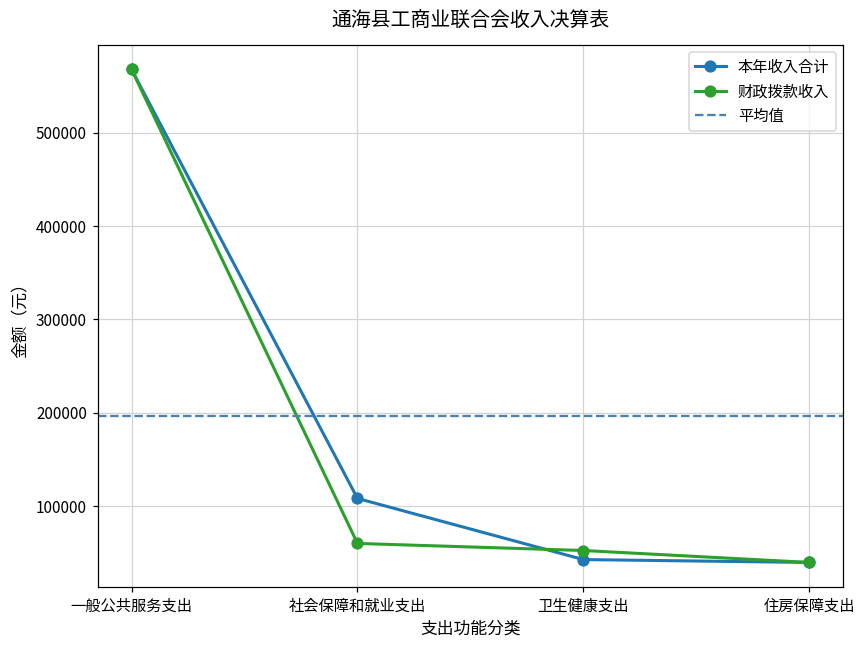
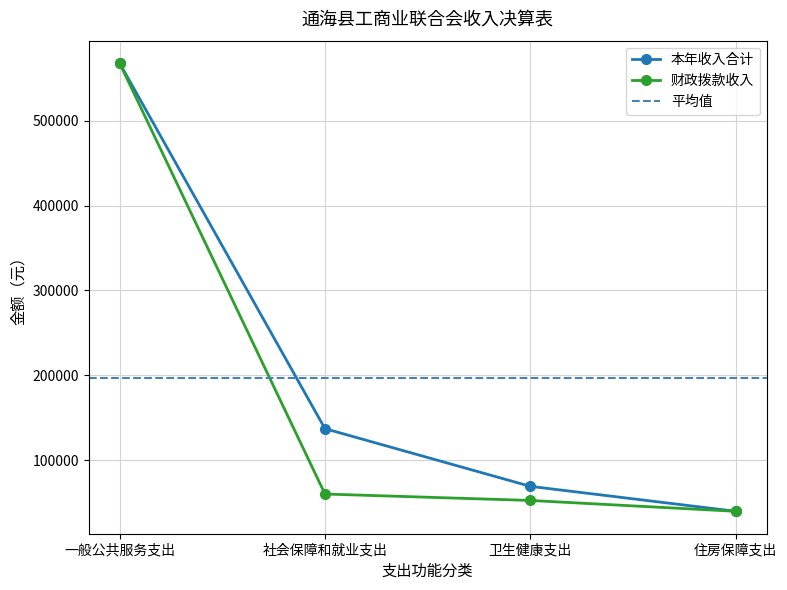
本年收入合计, 社会保障和就业支出: 110000 -> 140000
本年收入合计, 卫生健康支出: 40000 -> 70000
